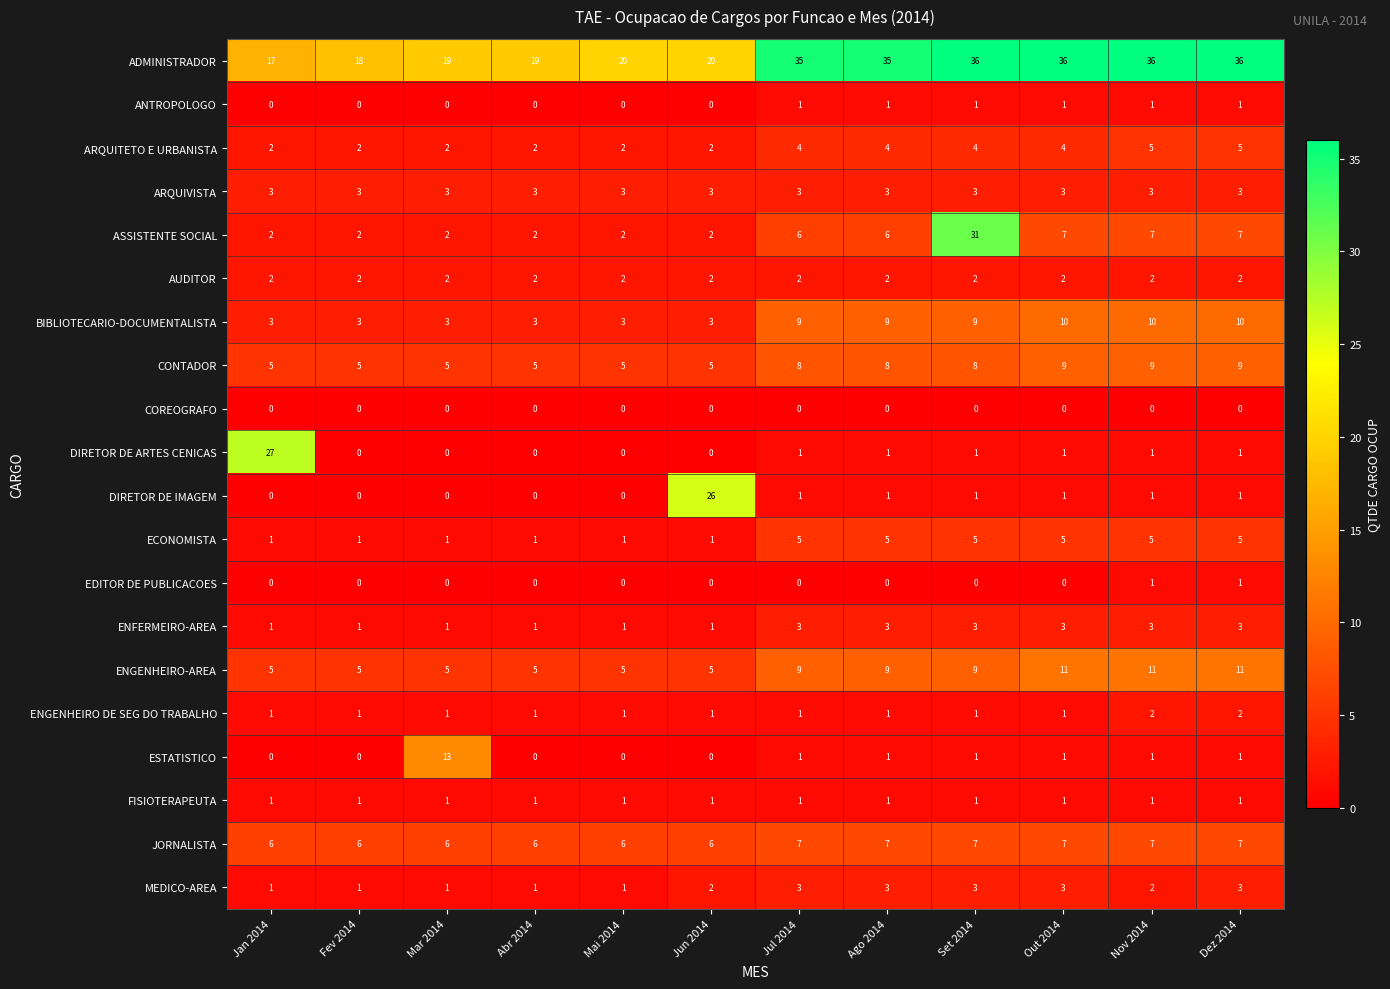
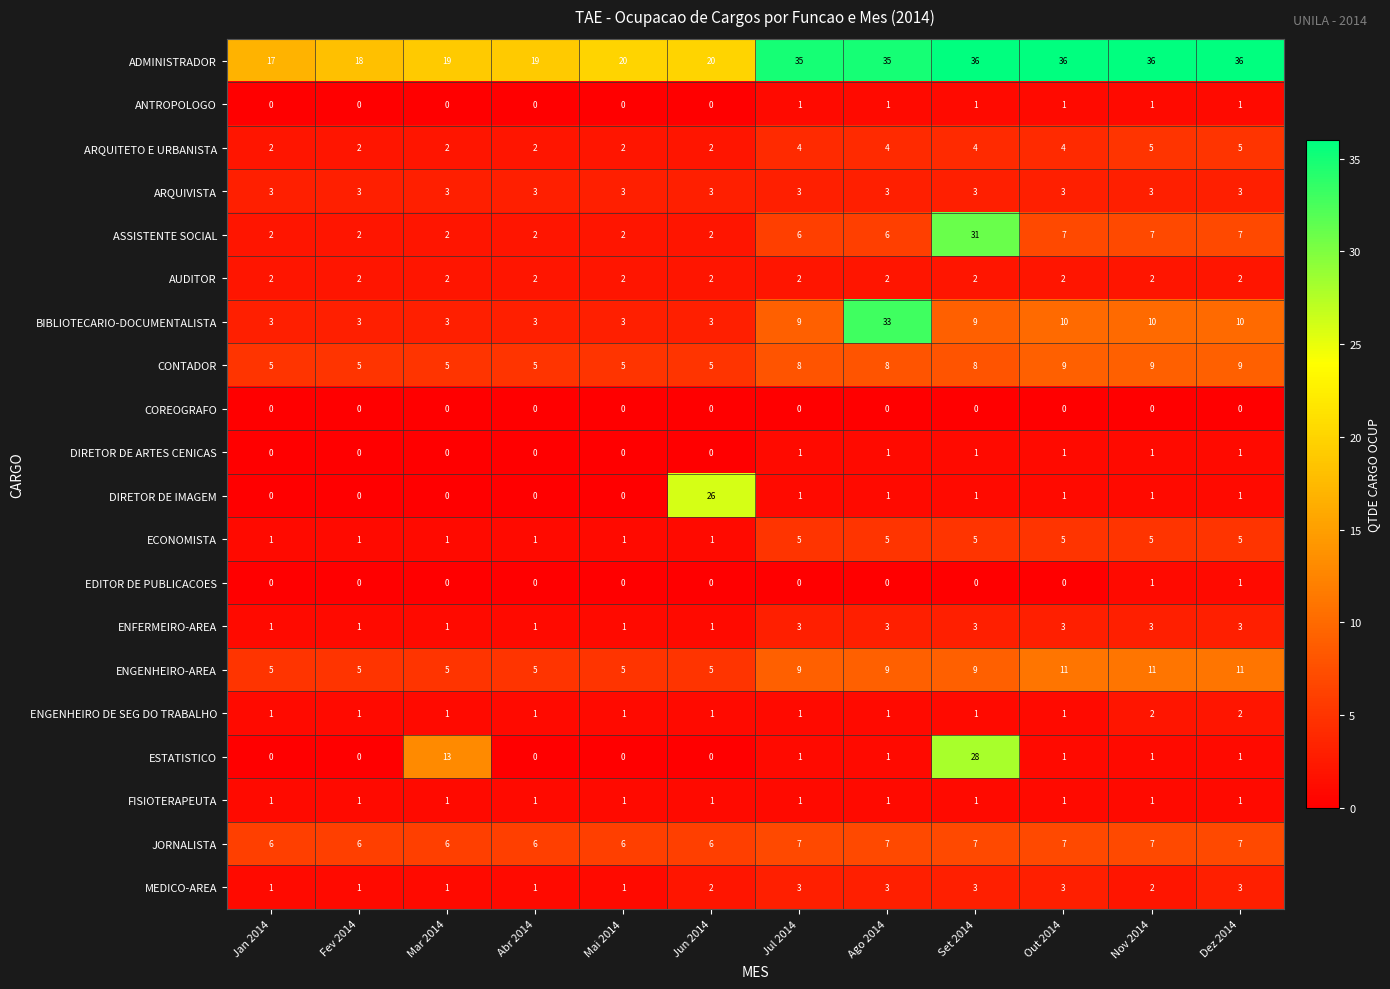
BIBLIOTECARIO-DOCUMENTALISTA, Ago 2014: 9 -> 33
DIRETOR DE ARTES CENICAS, Jan 2014: 27 -> 0
ESTATISTICO, Set 2014: 1 -> 28
